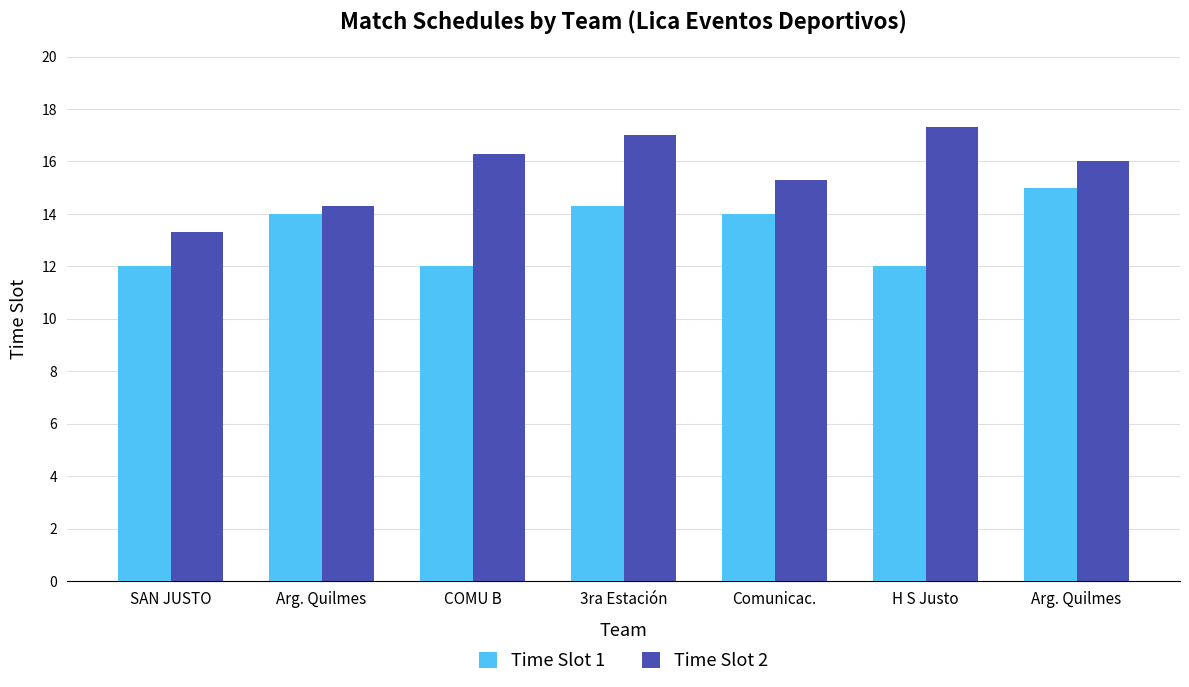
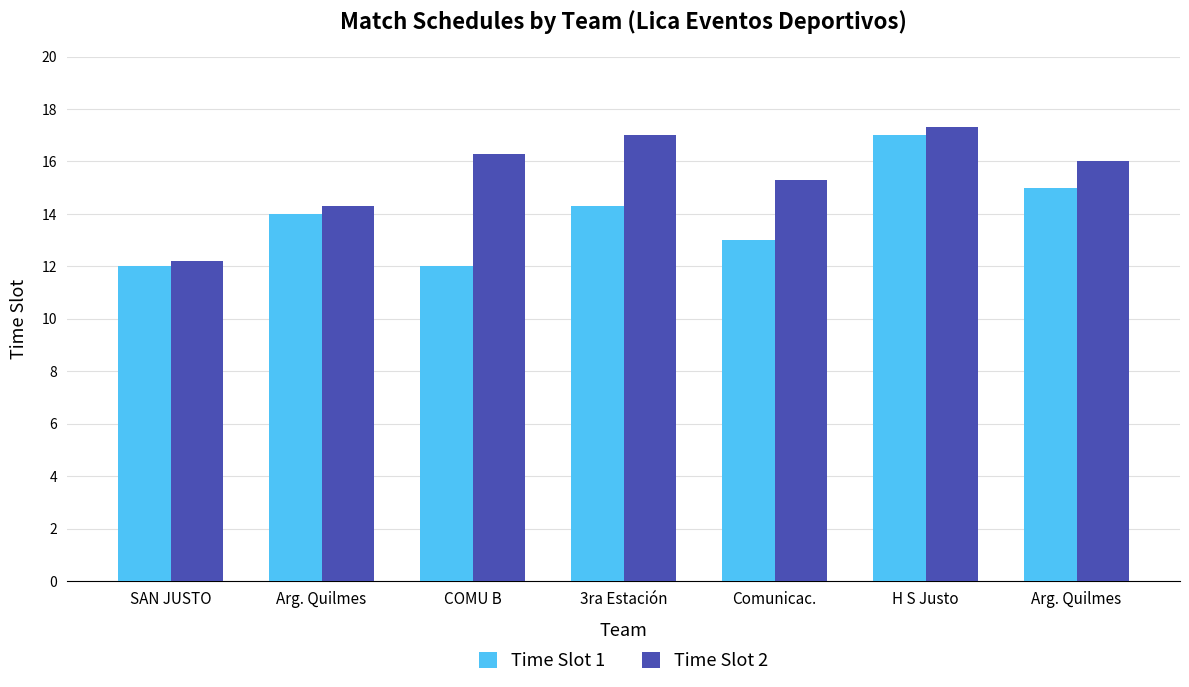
Time Slot 2, SAN JUSTO: 13.3 -> 12.2
Time Slot 1, Comunicac.: 14 -> 13
Time Slot 1, H S Justo: 12 -> 17
